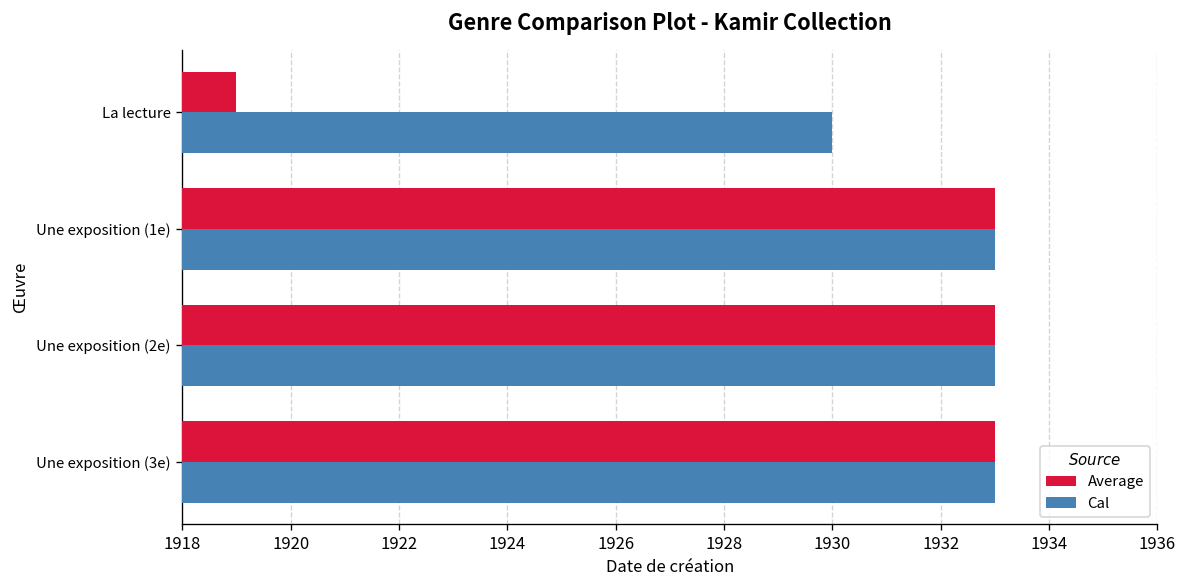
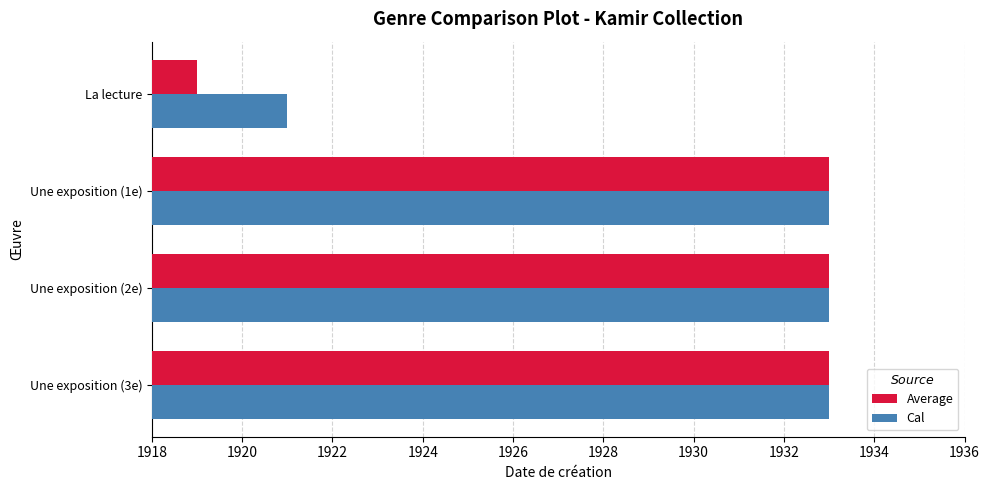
Cal, La lecture: 1930 -> 1921
